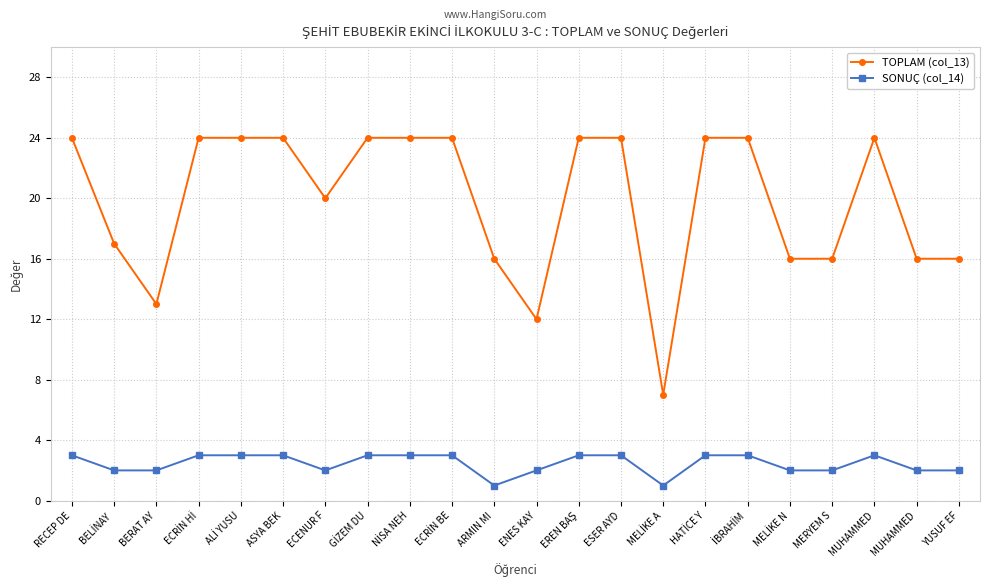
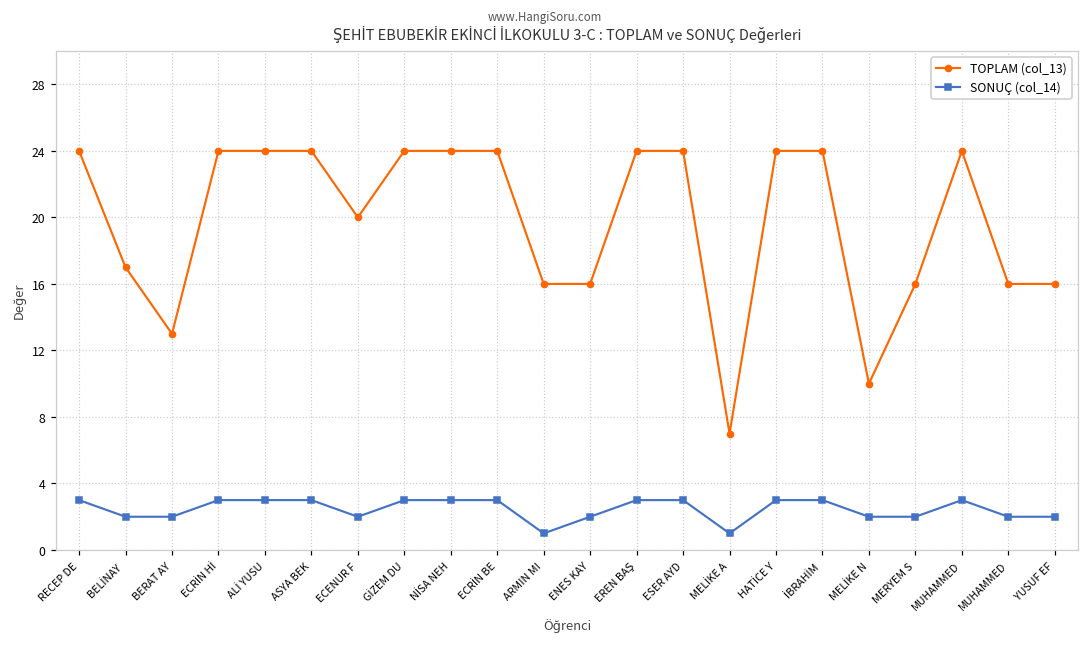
TOPLAM (col_13), ENES KAY: 12 -> 16
TOPLAM (col_13), MELİKE N: 16 -> 10
